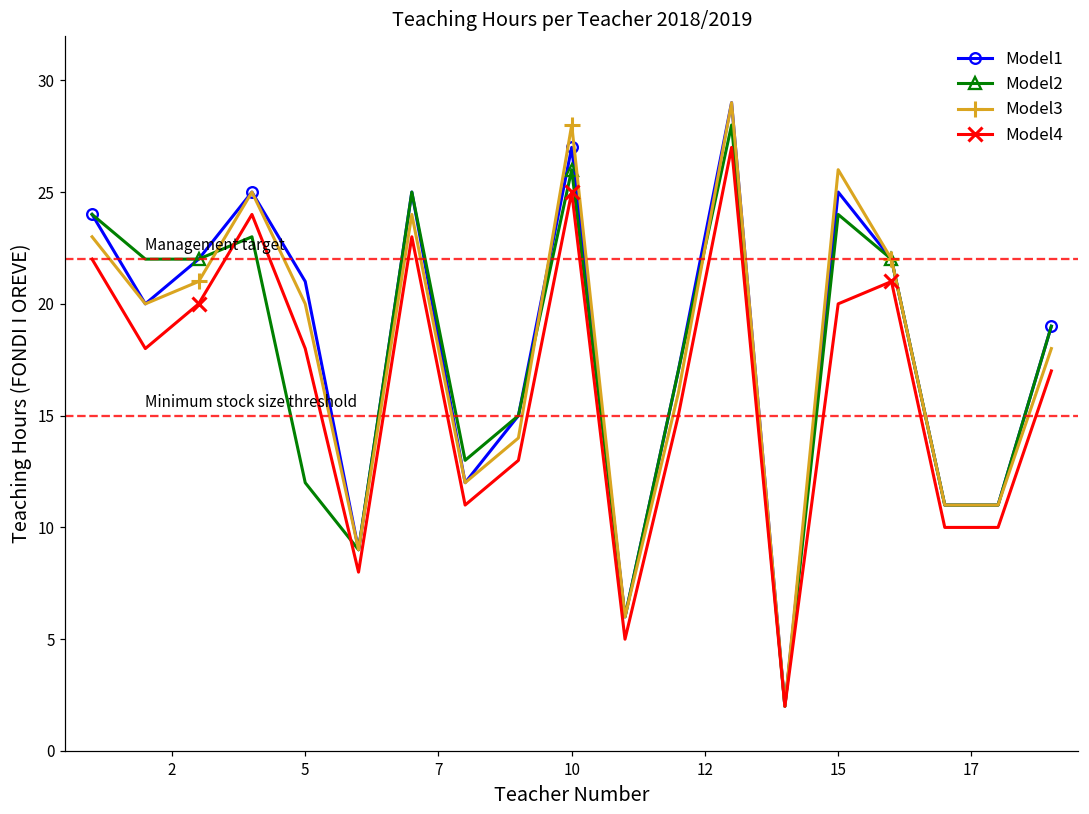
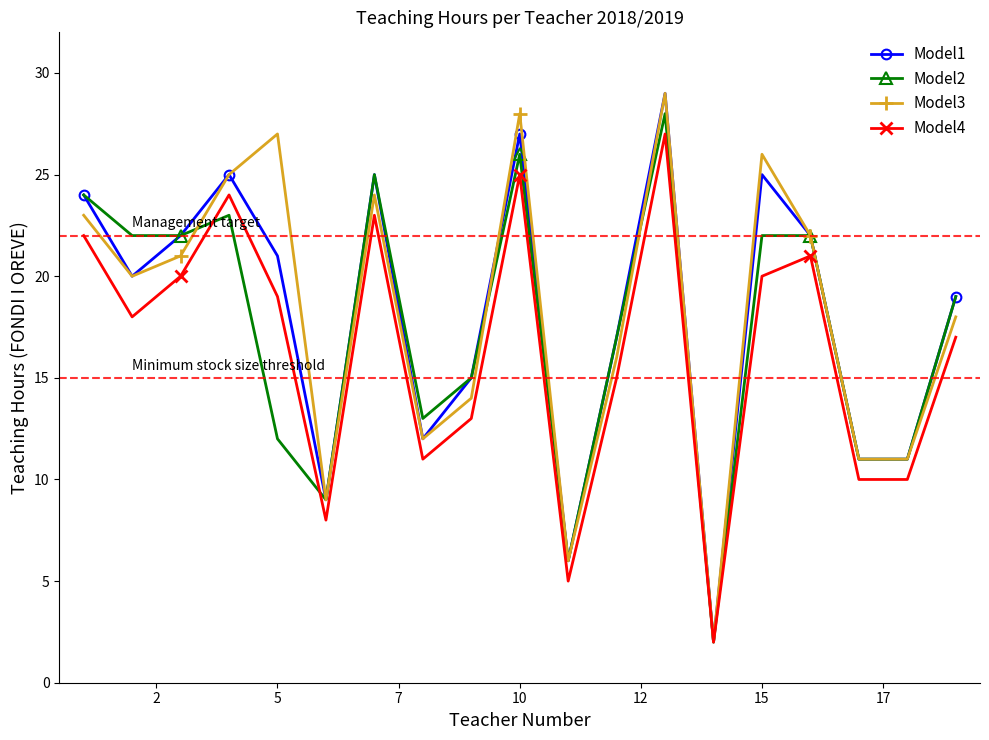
Model3, 5: 20 -> 27
Model4, 5: 18 -> 19
Model2, 15: 24 -> 22
